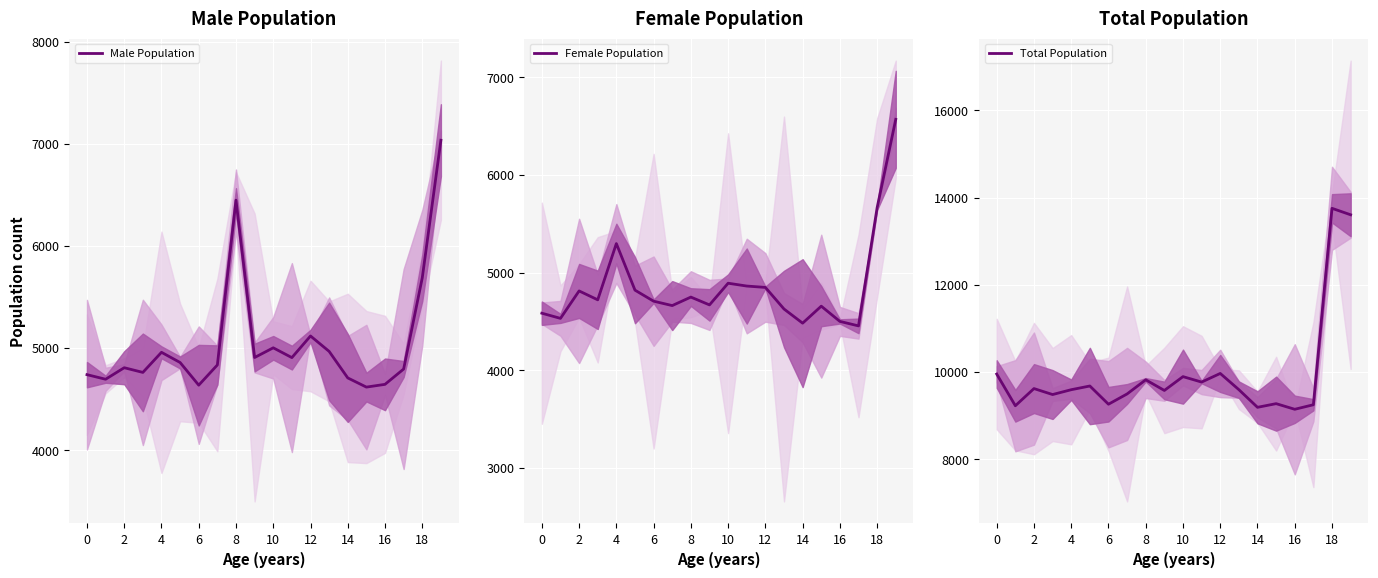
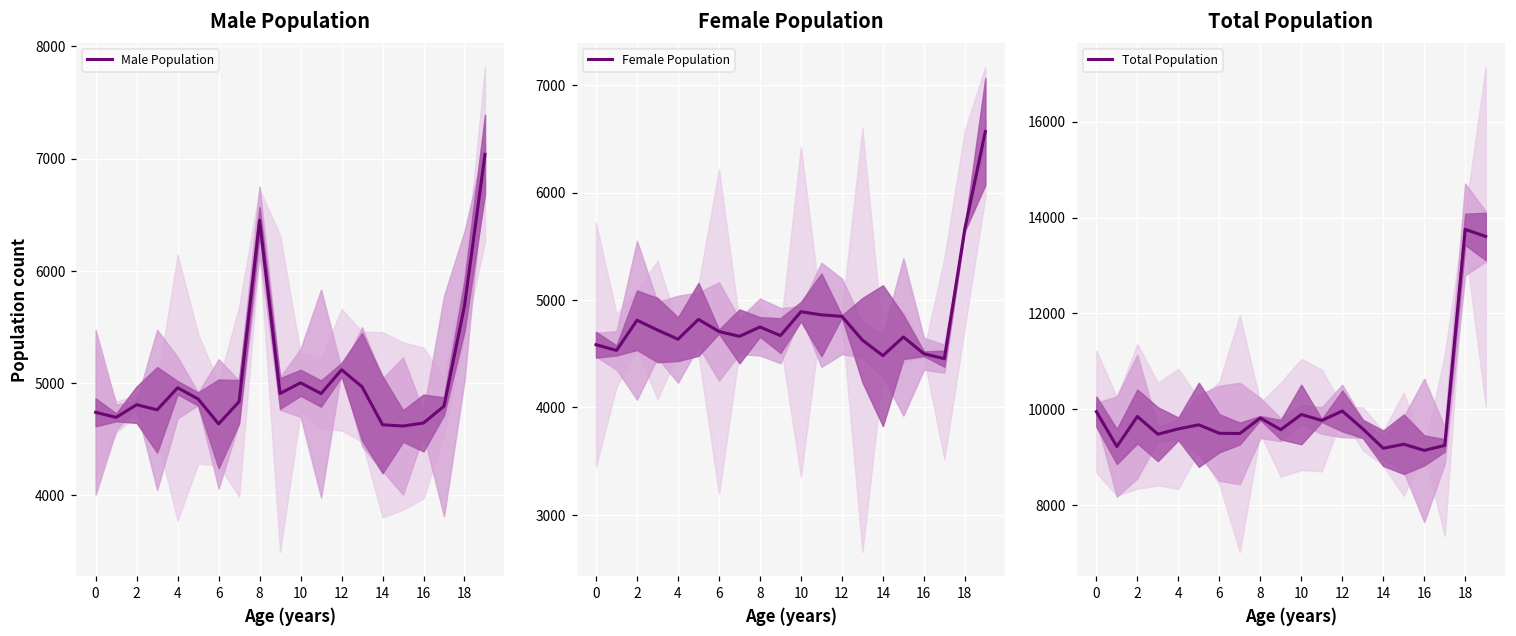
Male Population, Male Population, 14: 4710 -> 4630
Female Population, Female Population, 4: 5300 -> 4600
Total Population, Total Population, 2: 9600 -> 9900
Total Population, Total Population, 6: 9300 -> 9500
